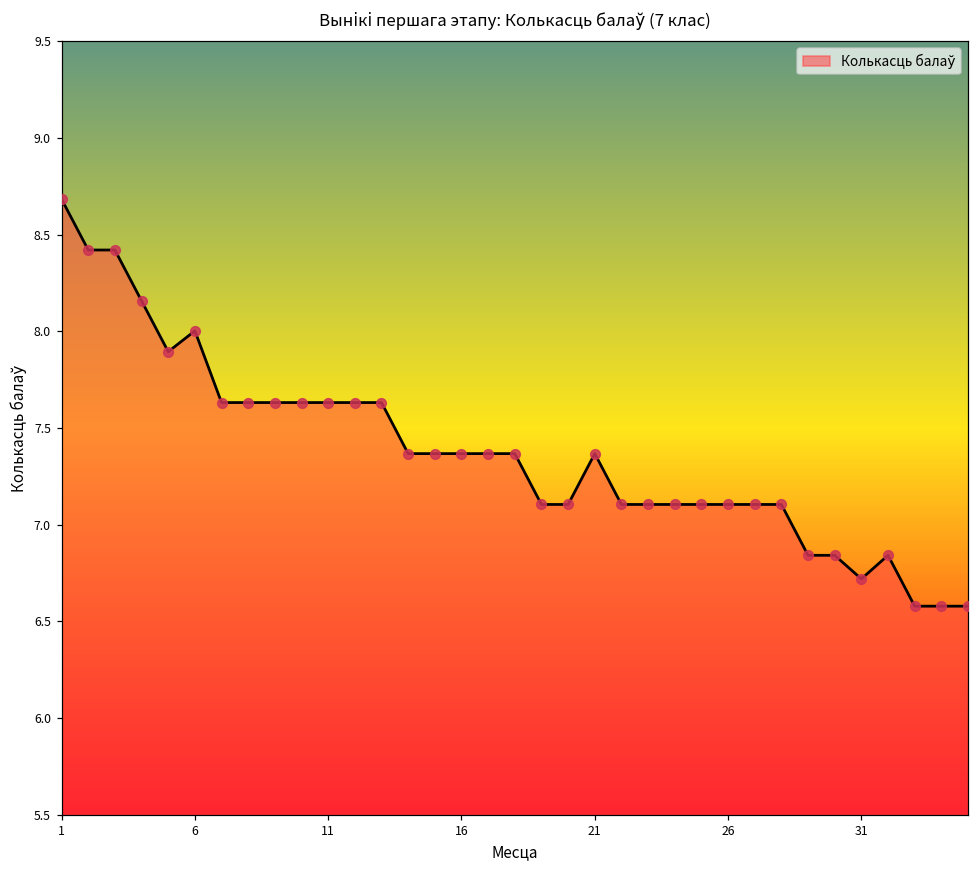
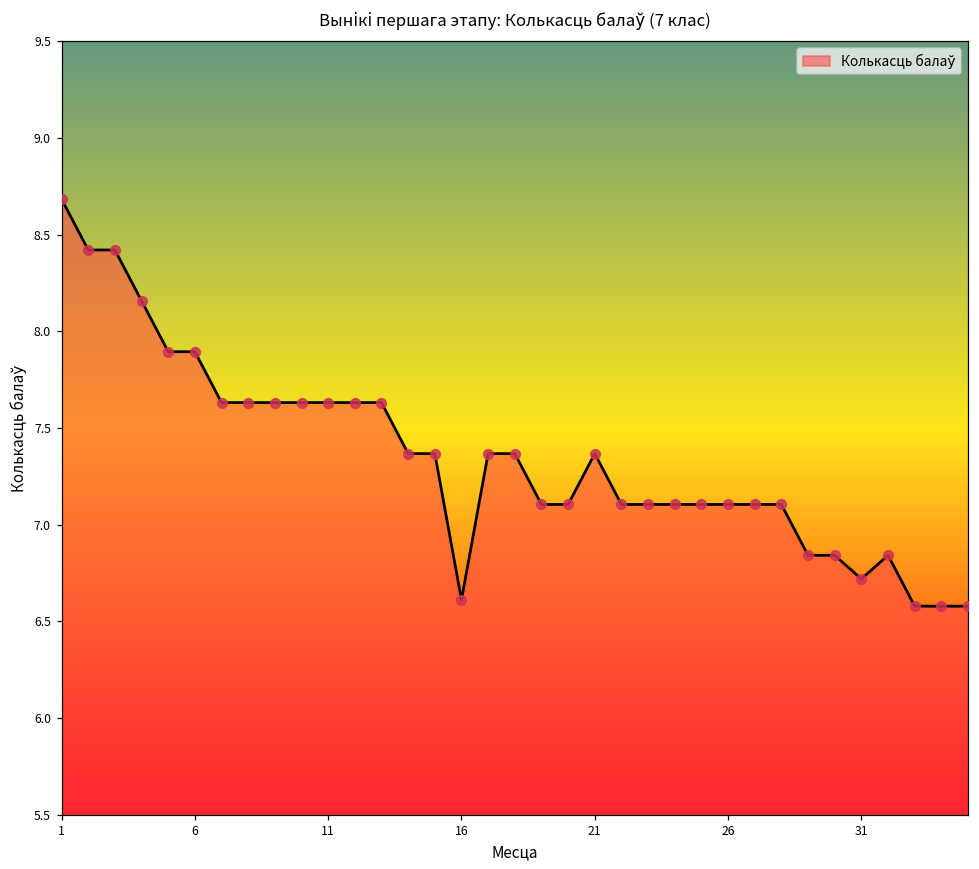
6: 8.00 -> 7.90
16: 7.37 -> 6.61
